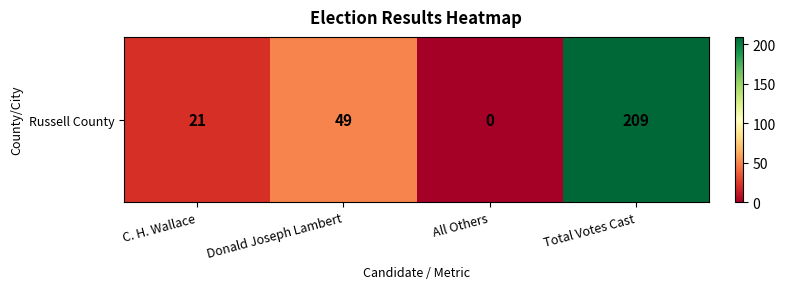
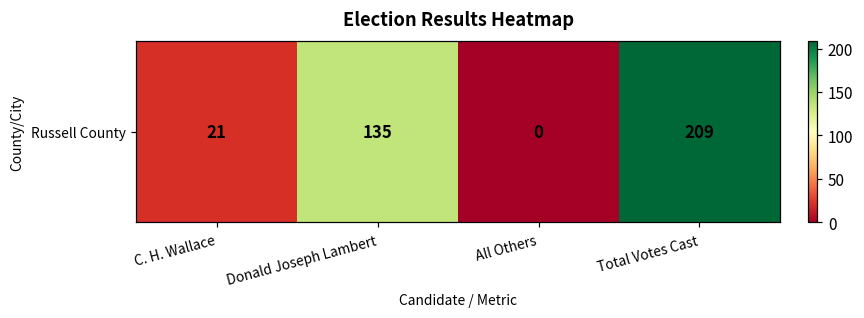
Russell County, Donald Joseph Lambert: 49 -> 135
